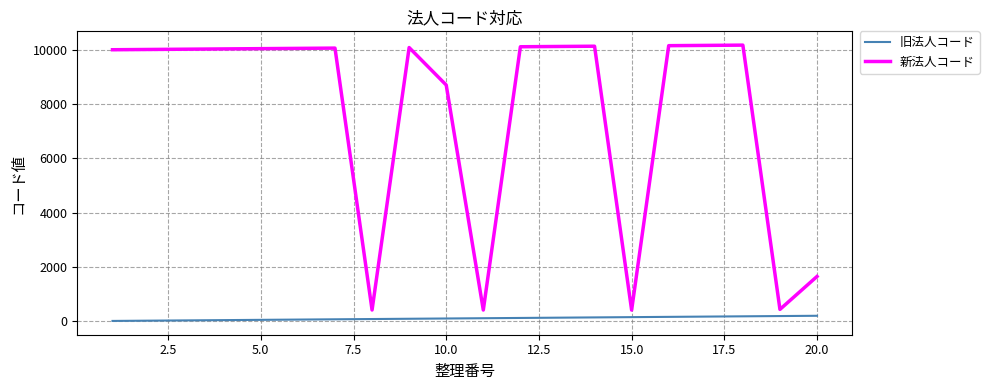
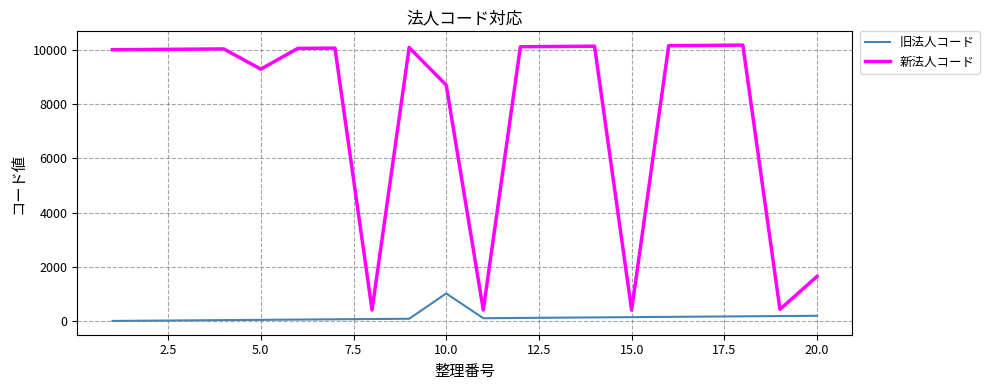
新法人コード, 5.0: 10100 -> 9300
旧法人コード, 10.0: 100 -> 1000
